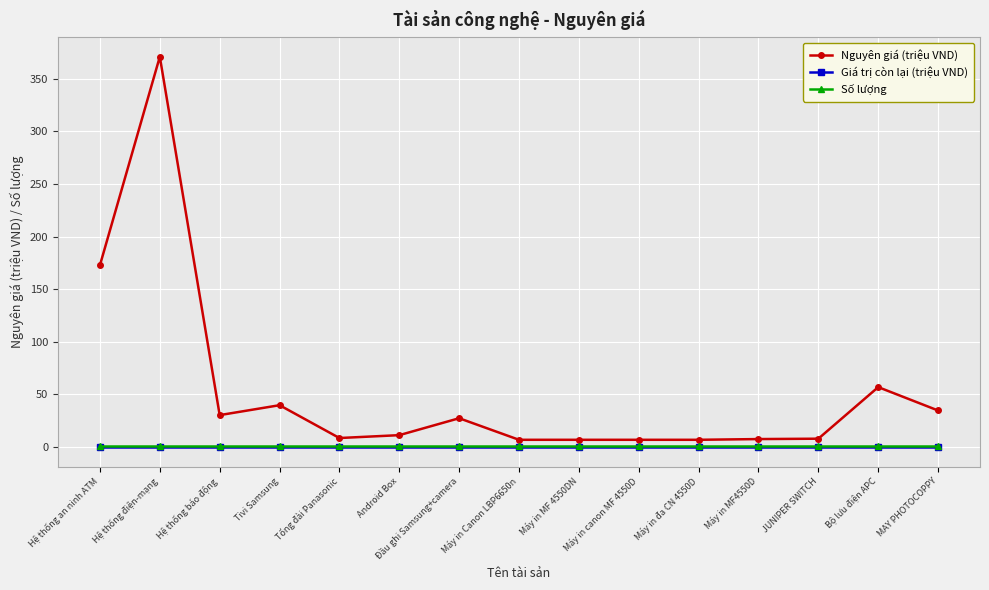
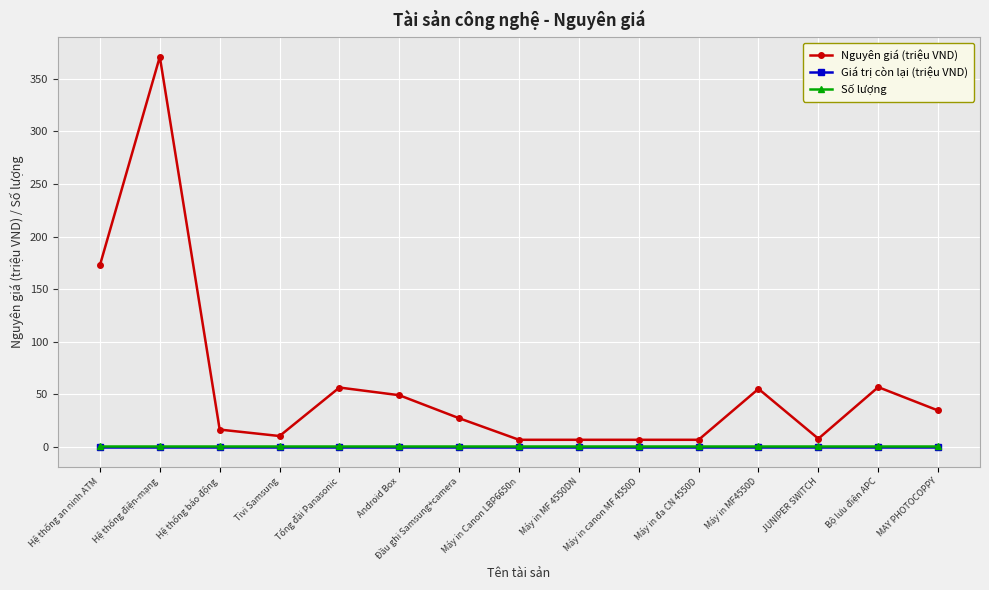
Nguyên giá (triệu VND), Hệ thống báo động: 30 -> 17
Nguyên giá (triệu VND), Tivi Samsung: 40 -> 10
Nguyên giá (triệu VND), Tổng đài Panasonic: 9 -> 57
Nguyên giá (triệu VND), Android Box: 11 -> 49
Nguyên giá (triệu VND), Máy in MF4550D: 8 -> 55
